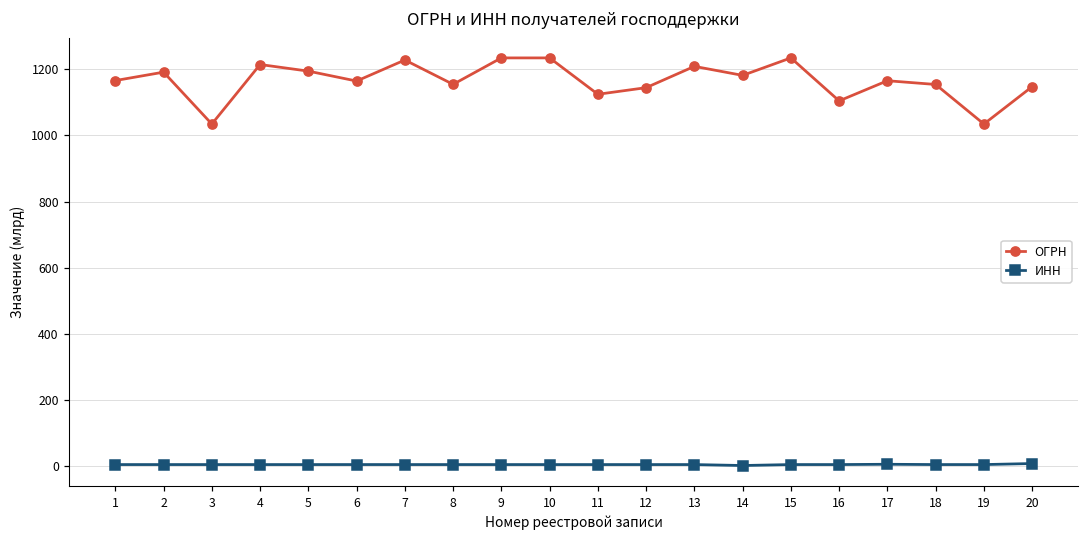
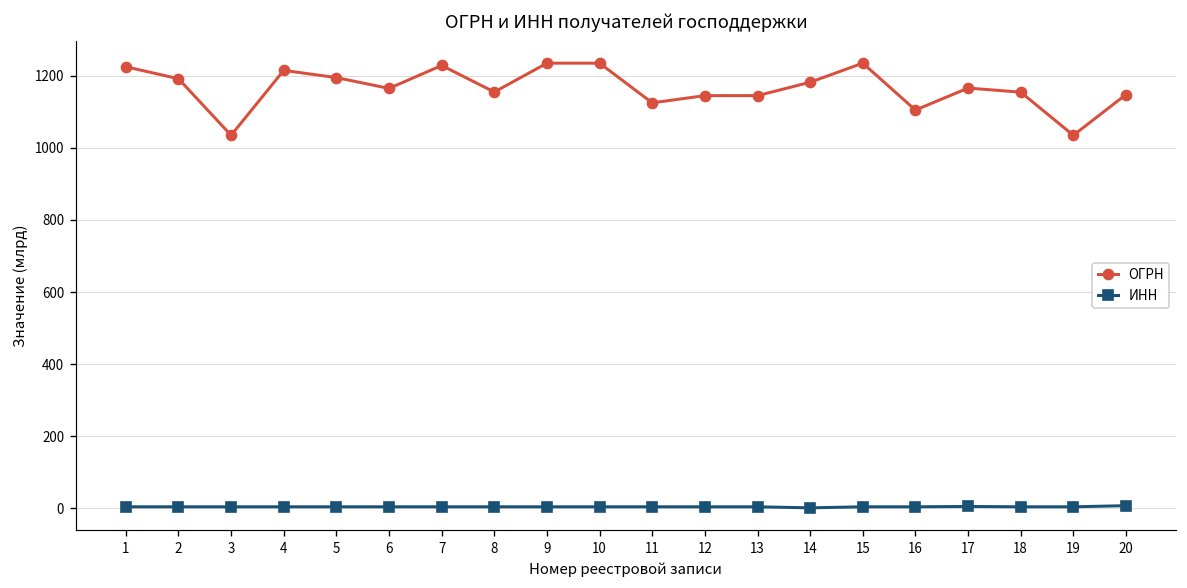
ОГРН, 1: 1170 -> 1220
ОГРН, 13: 1210 -> 1140
